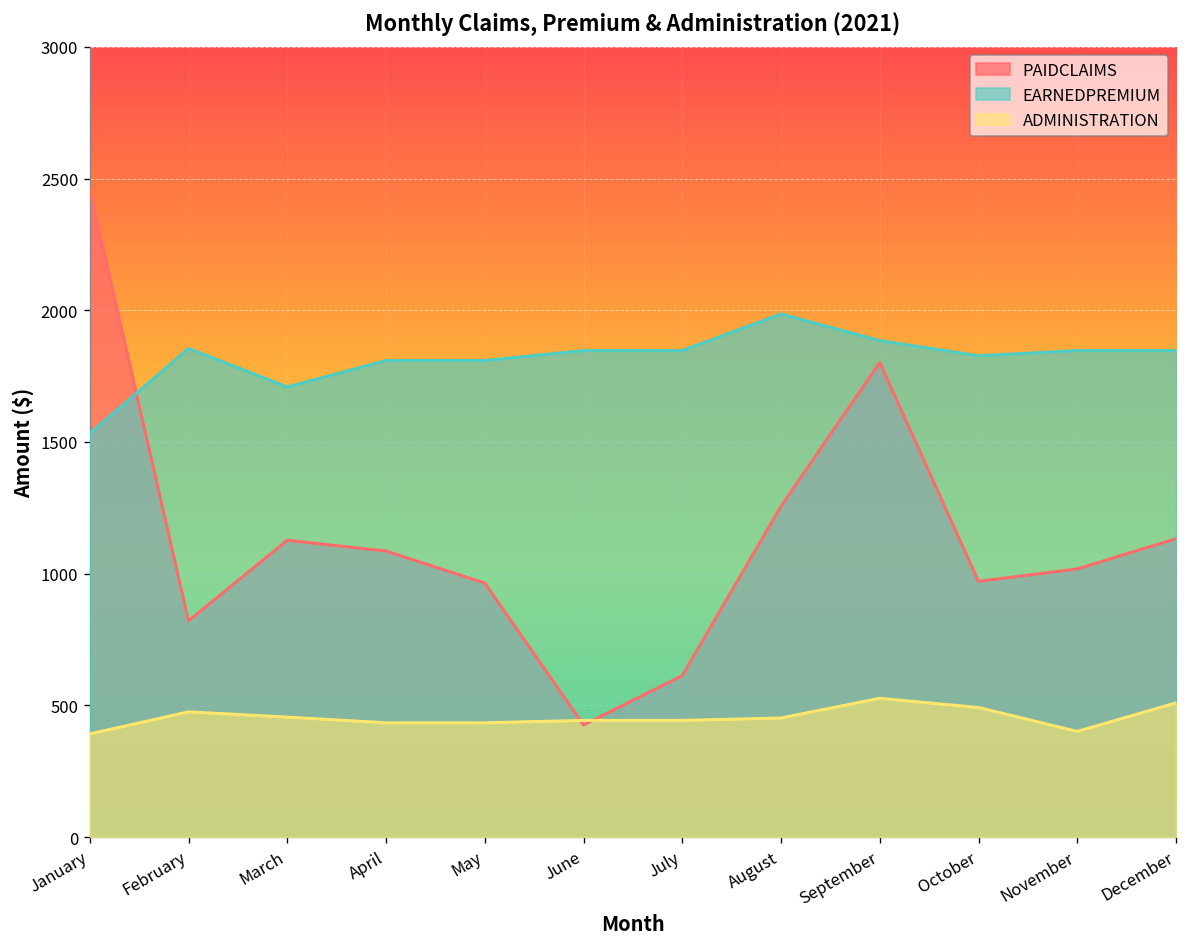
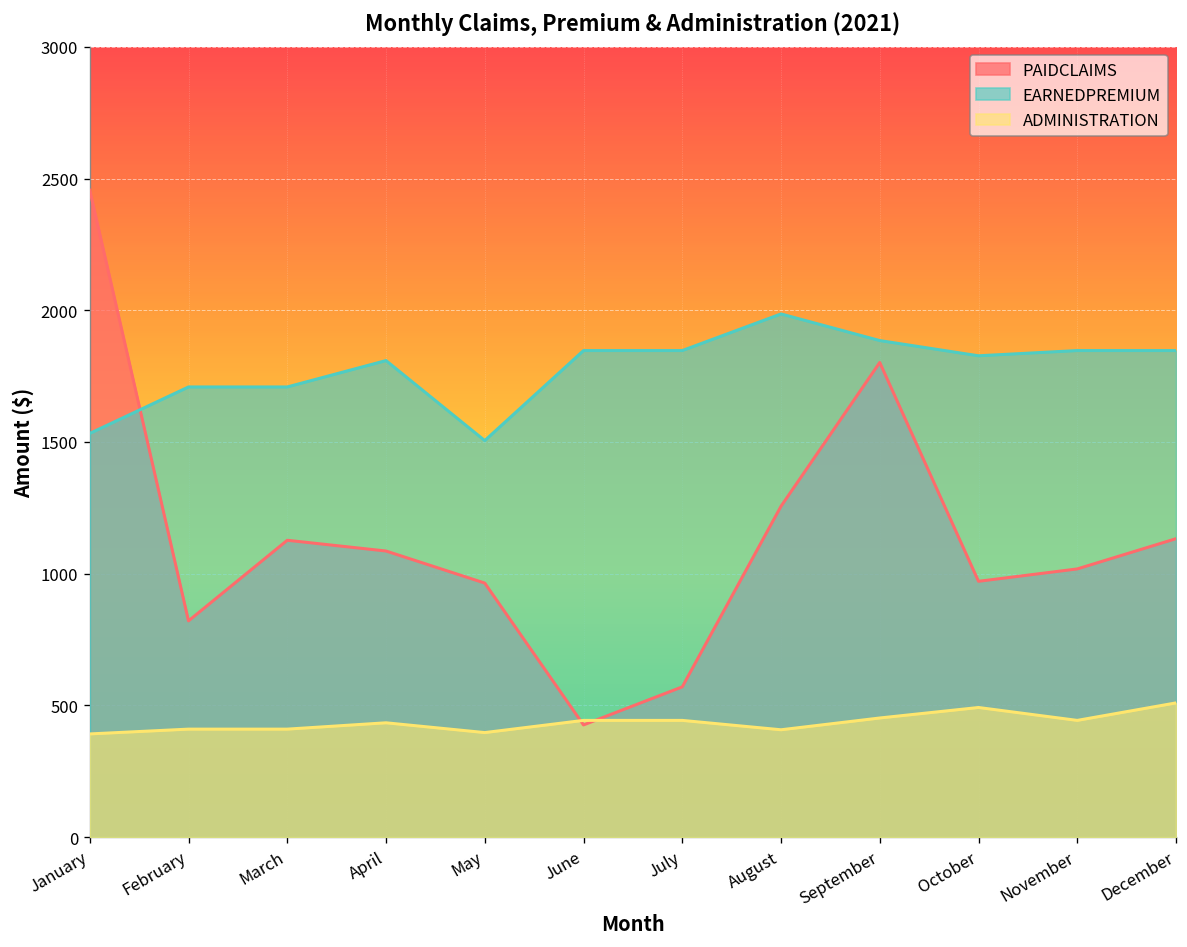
EARNEDPREMIUM, February: 1860 -> 1710
ADMINISTRATION, February: 480 -> 410
ADMINISTRATION, March: 460 -> 410
EARNEDPREMIUM, May: 1810 -> 1510
ADMINISTRATION, May: 430 -> 400
PAIDCLAIMS, July: 610 -> 570
ADMINISTRATION, August: 450 -> 410
ADMINISTRATION, September: 530 -> 450
ADMINISTRATION, November: 400 -> 440
